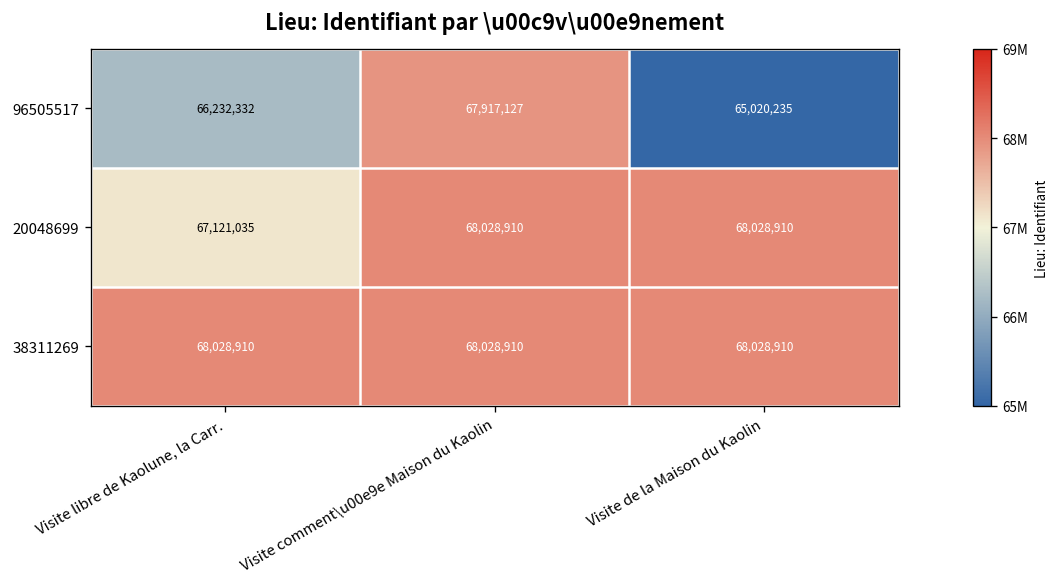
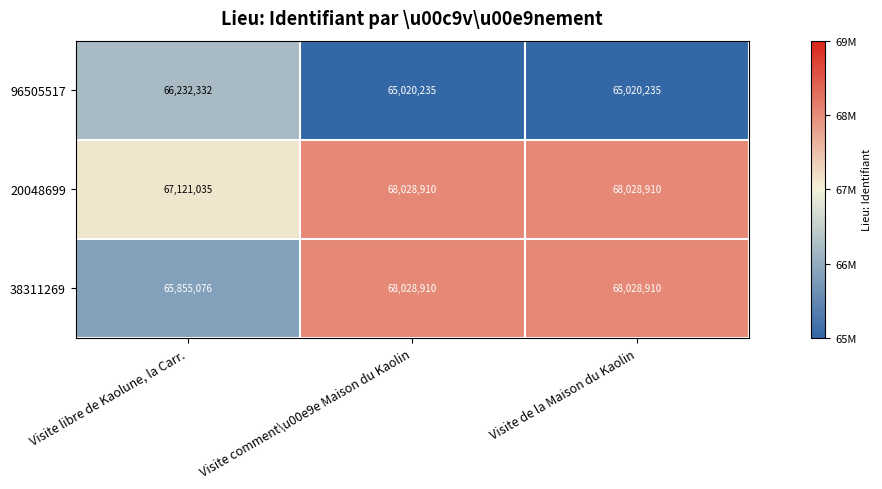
96505517, Visite comment\u00e9e Maison du Kaolin: 67,917,127 -> 65,020,235
38311269, Visite libre de Kaolune, la Carr.: 68,028,910 -> 65,855,076
